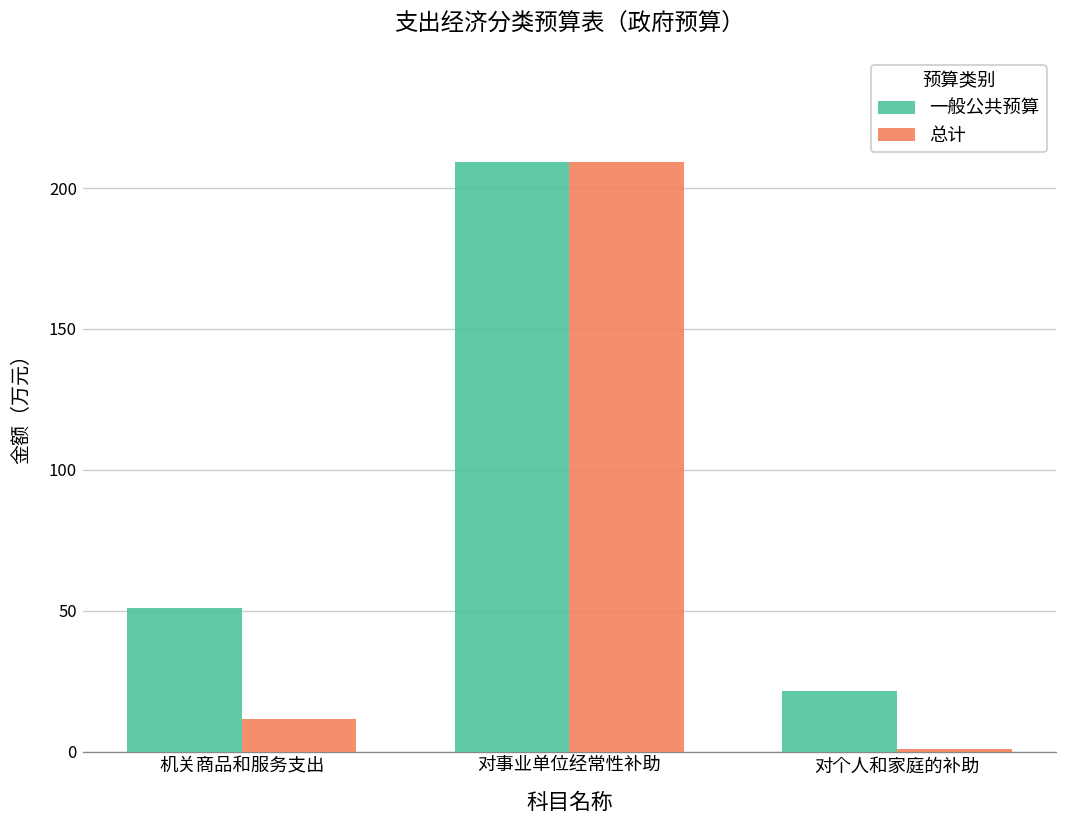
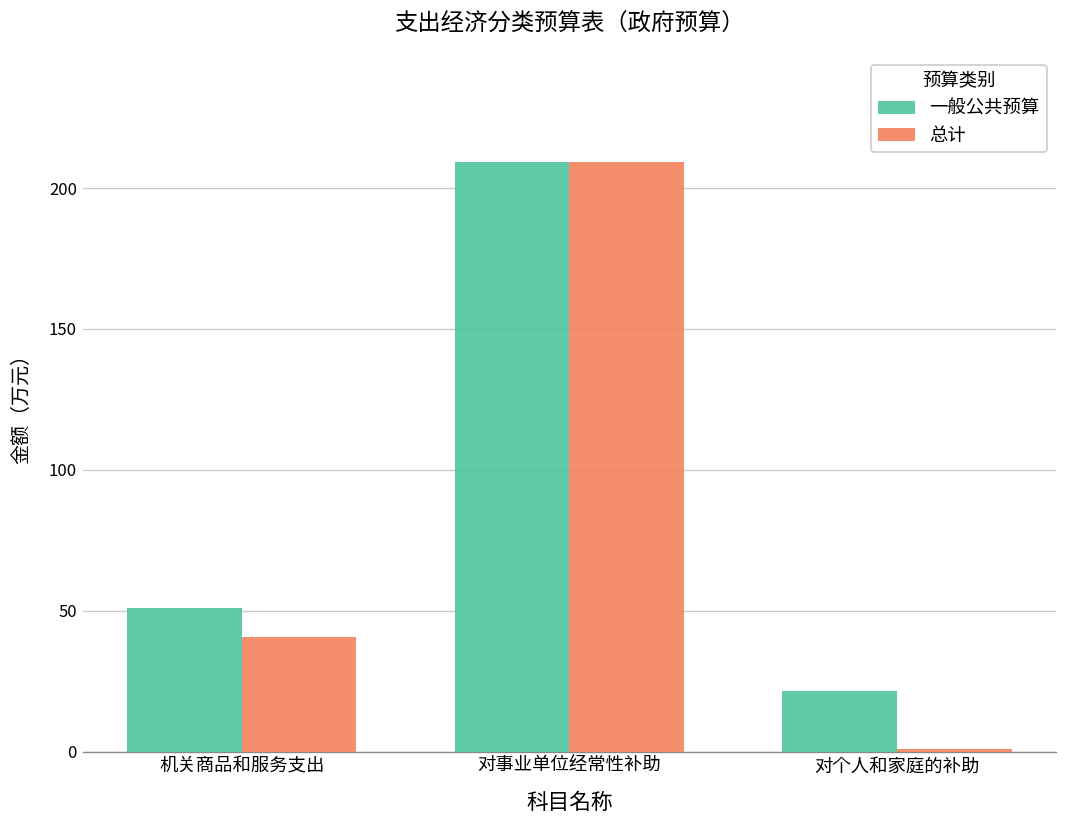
总计, 机关商品和服务支出: 12 -> 41
